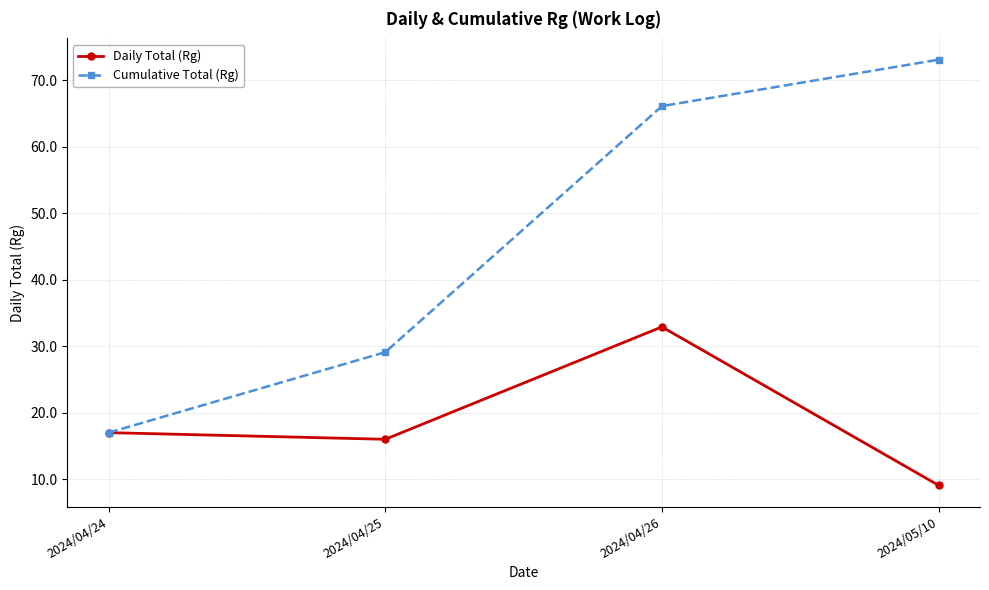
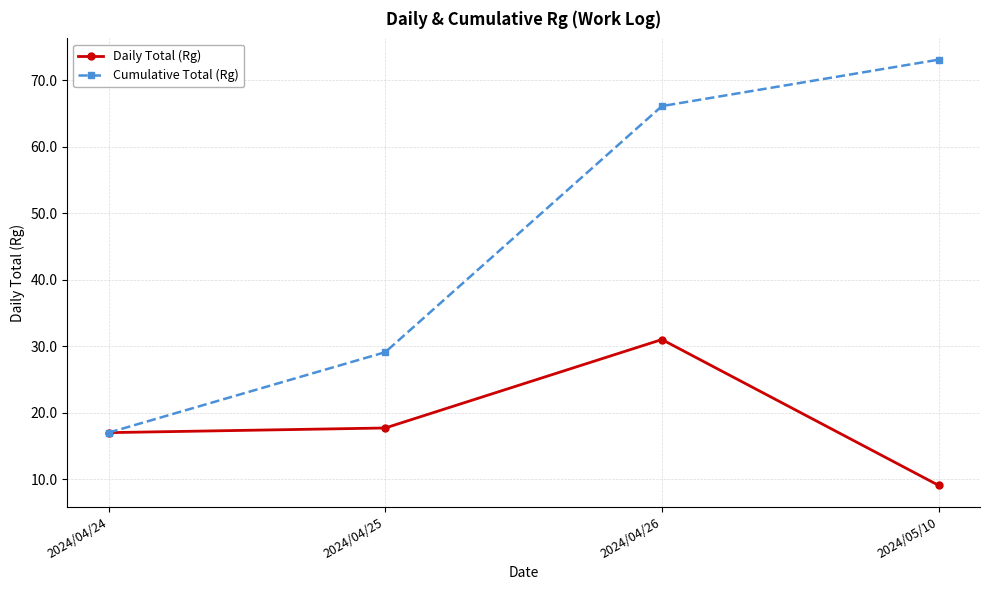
Daily Total (Rg), 2024/04/25: 16 -> 18
Daily Total (Rg), 2024/04/26: 33 -> 31
